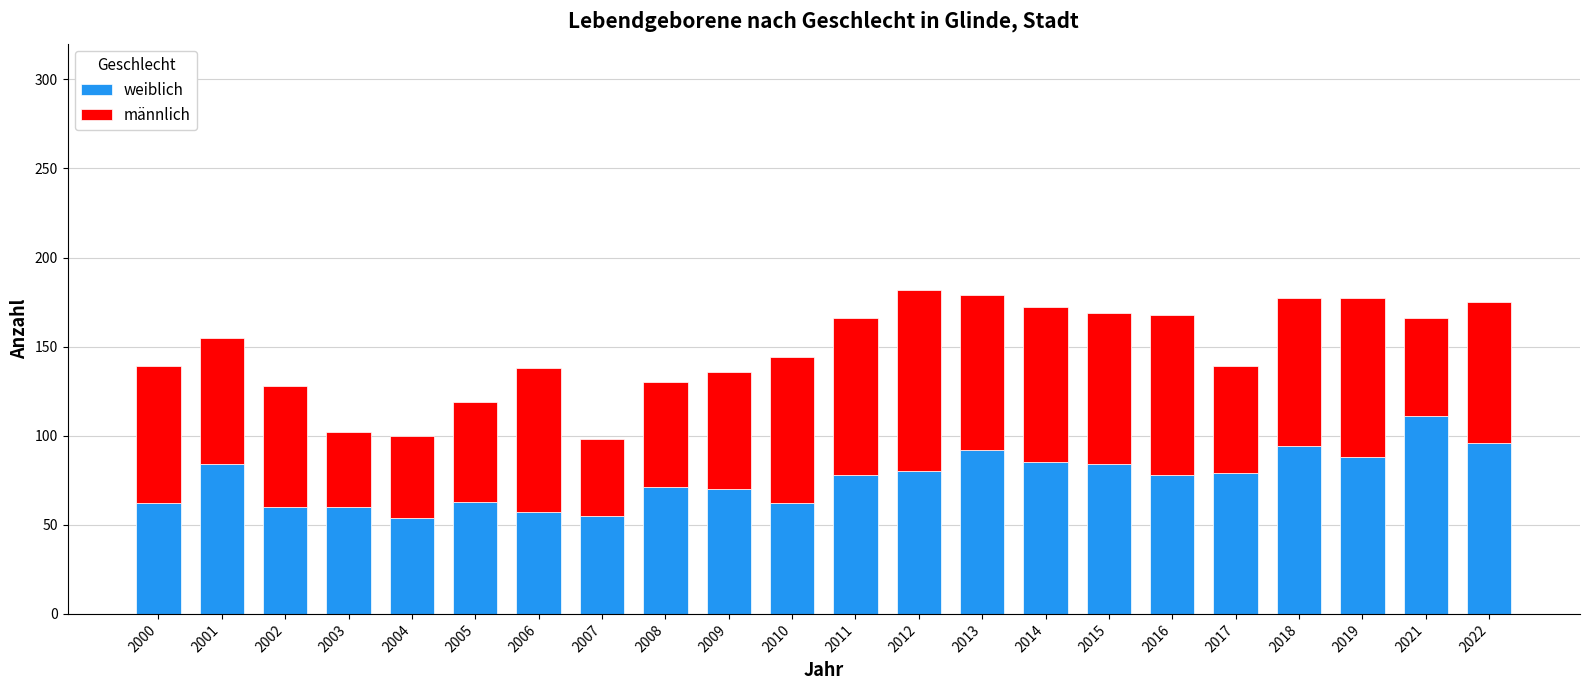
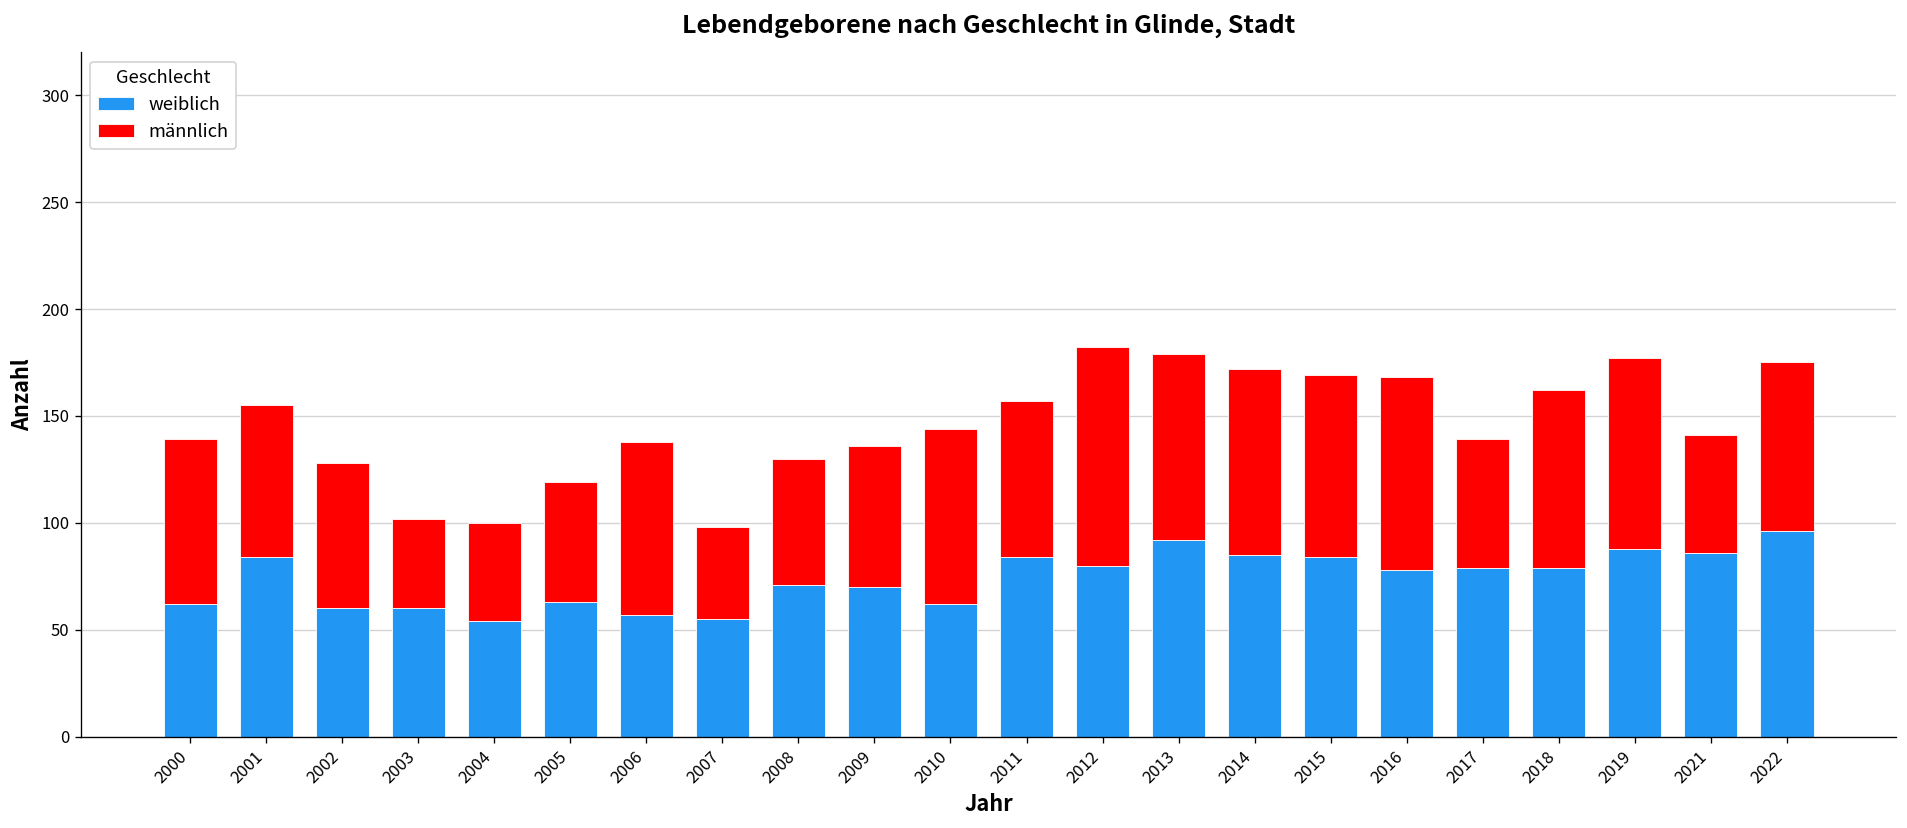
weiblich, 2011: 78 -> 84
männlich, 2011: 88 -> 73
weiblich, 2018: 94 -> 79
weiblich, 2021: 111 -> 86
